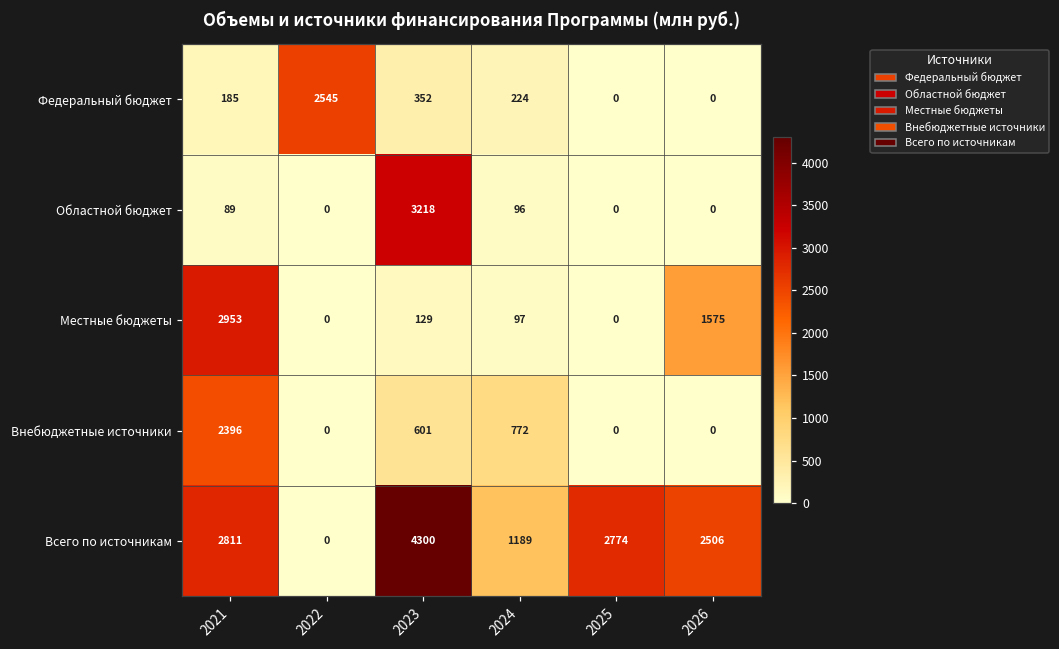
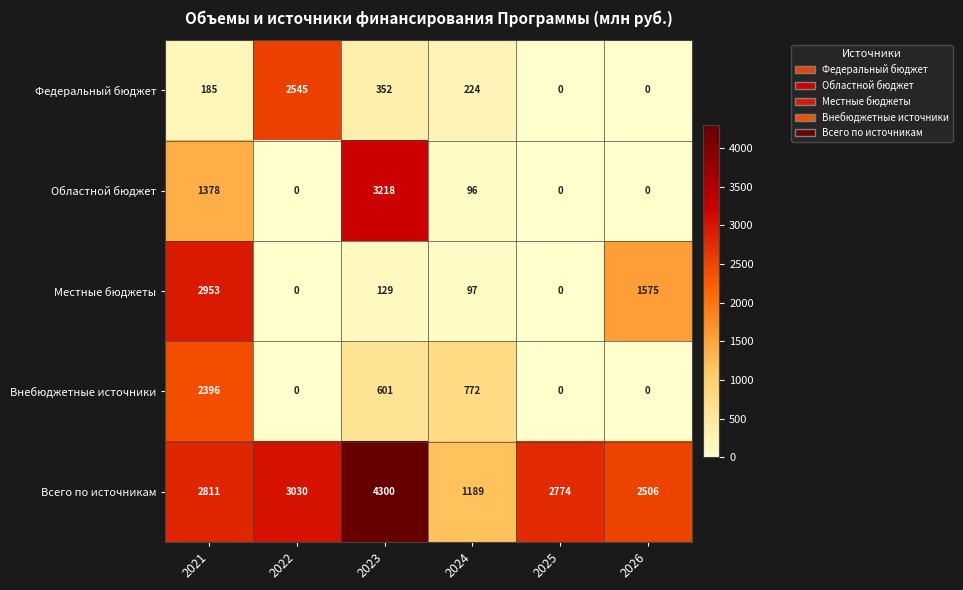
Областной бюджет, 2021: 89 -> 1378
Всего по источникам, 2022: 0 -> 3030
